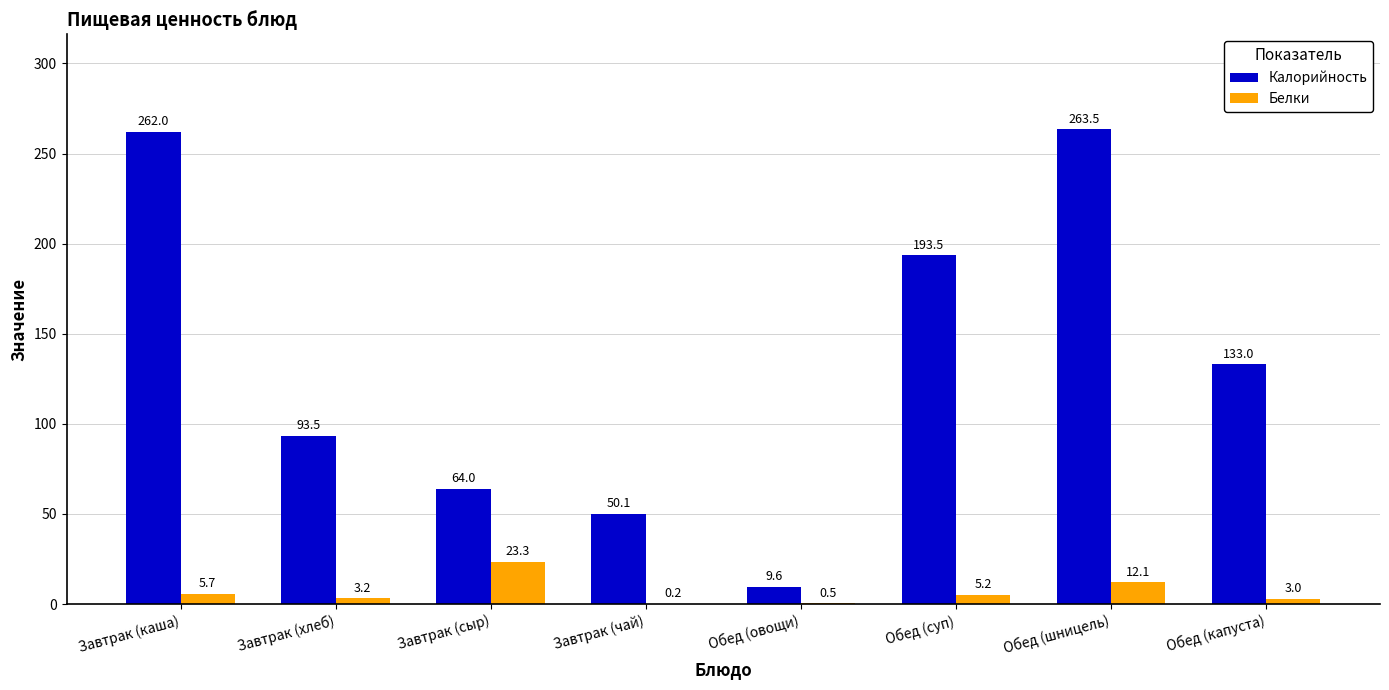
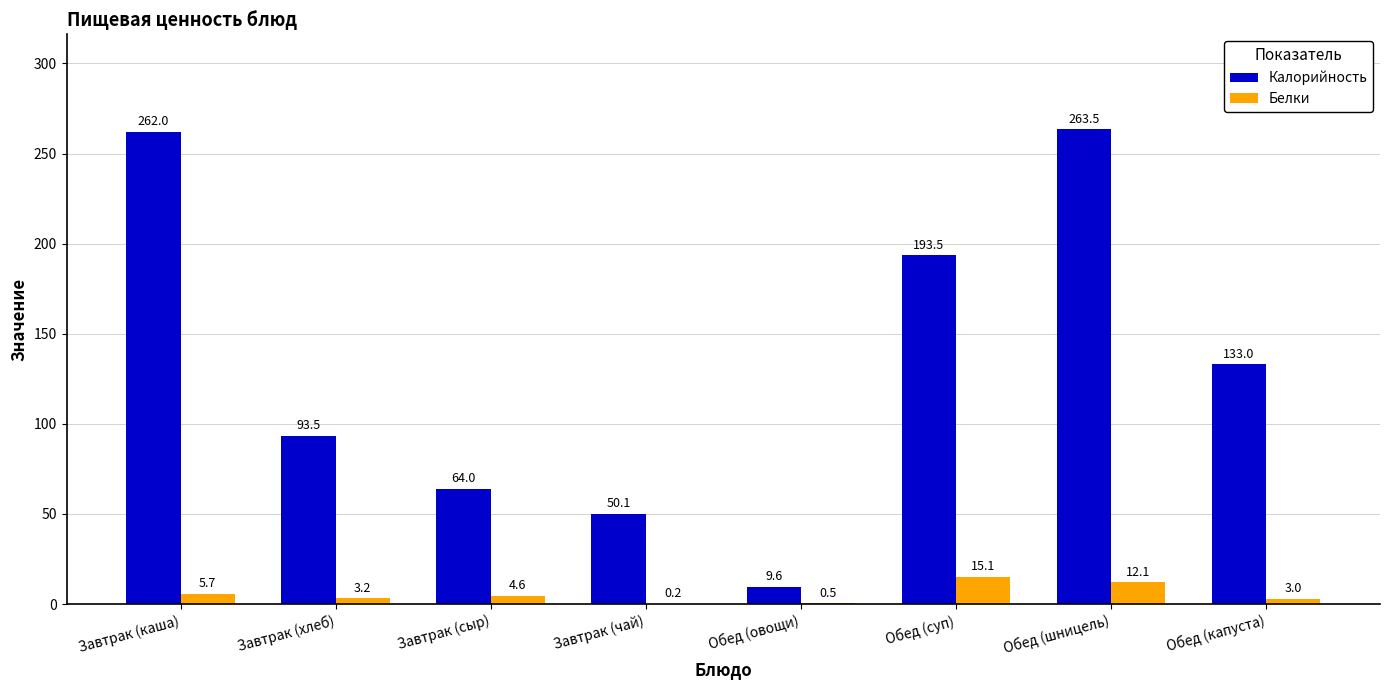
Белки, Завтрак (сыр): 23.3 -> 4.6
Белки, Обед (суп): 5.2 -> 15.1
